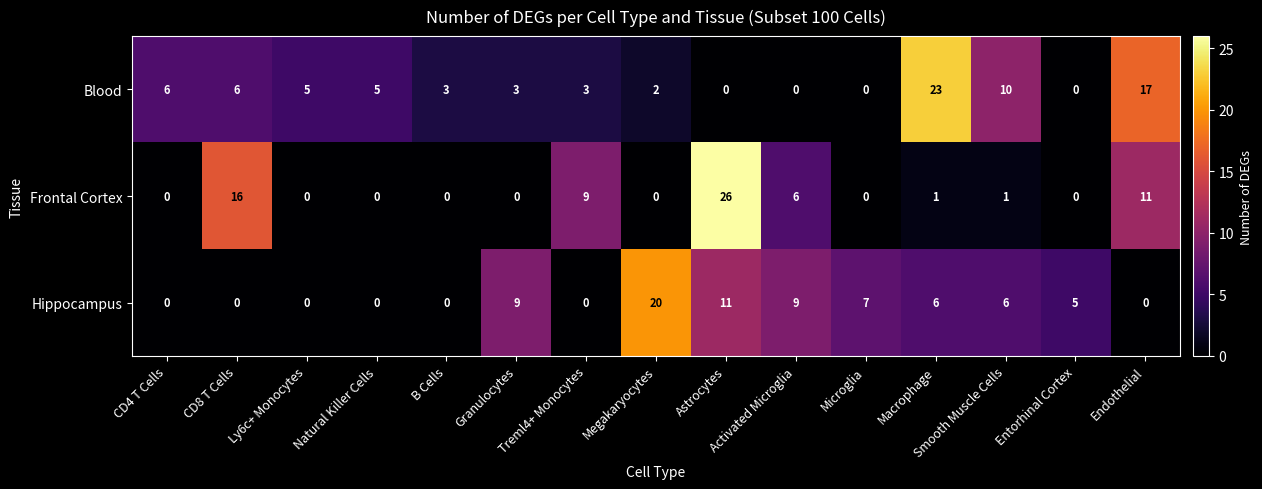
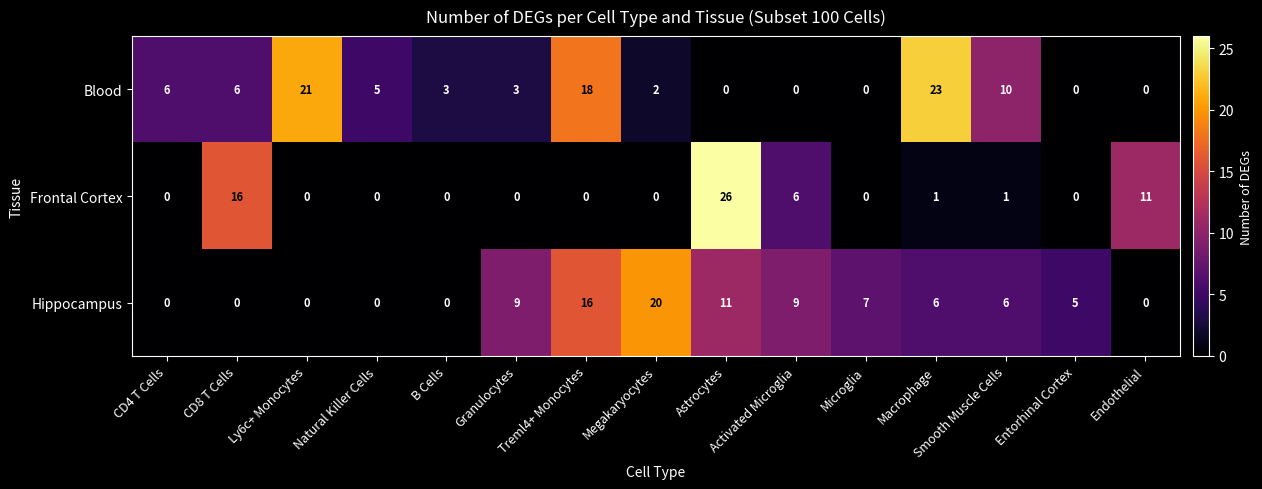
Blood, Ly6c+ Monocytes: 5 -> 21
Blood, Treml4+ Monocytes: 3 -> 18
Blood, Endothelial: 17 -> 0
Frontal Cortex, Treml4+ Monocytes: 9 -> 0
Hippocampus, Treml4+ Monocytes: 0 -> 16
